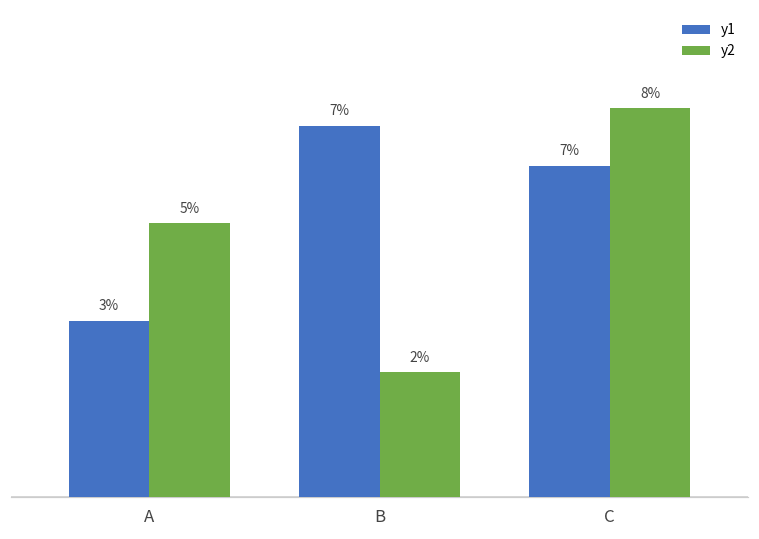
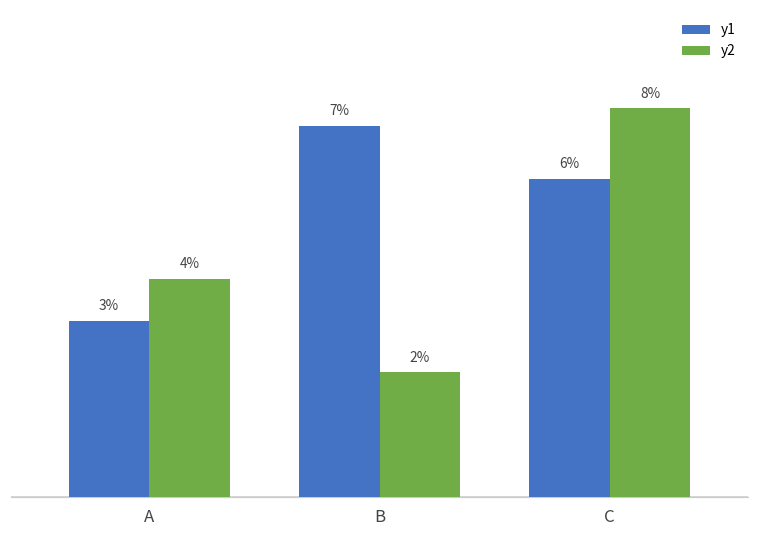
y2, A: 5% -> 4%
y1, C: 7% -> 6%
